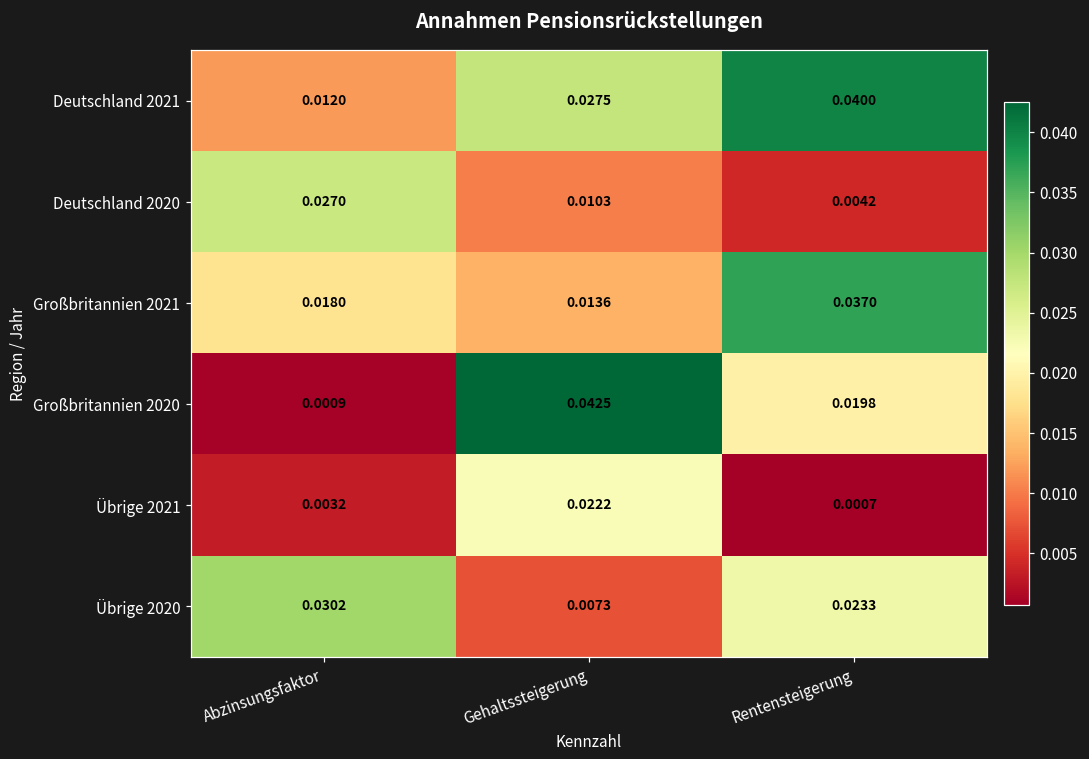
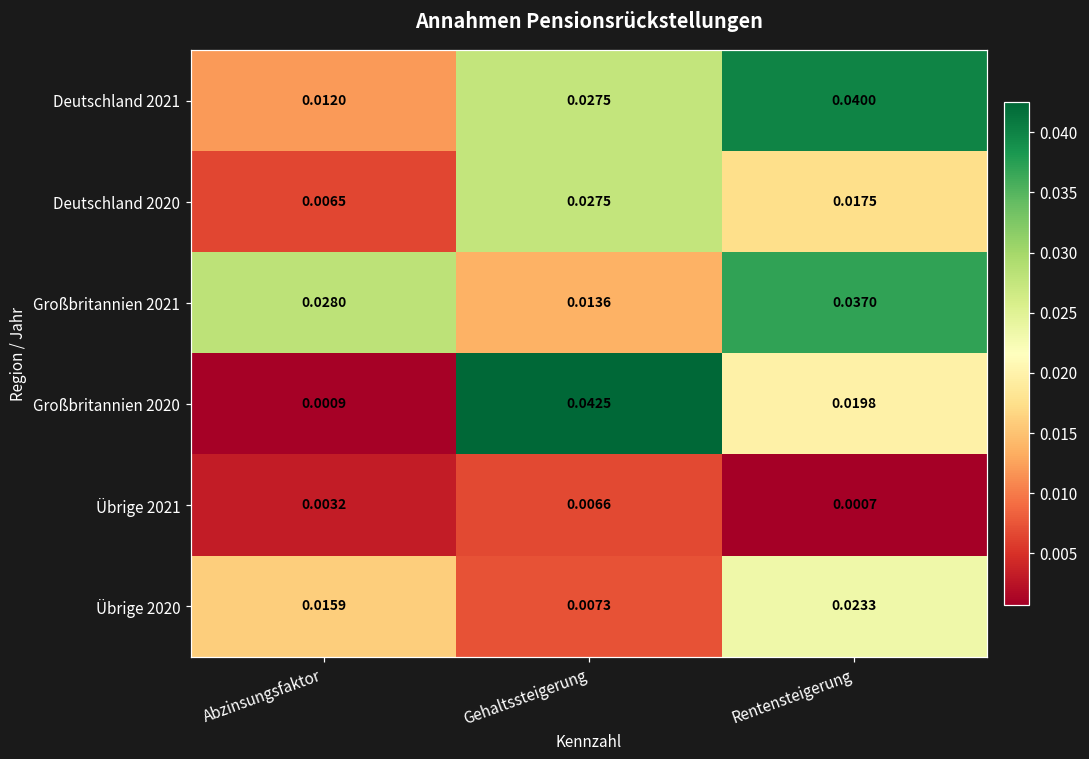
Deutschland 2020, Abzinsungsfaktor: 0.0270 -> 0.0065
Deutschland 2020, Gehaltssteigerung: 0.0103 -> 0.0275
Deutschland 2020, Rentensteigerung: 0.0042 -> 0.0175
Großbritannien 2021, Abzinsungsfaktor: 0.0180 -> 0.0280
Übrige 2021, Gehaltssteigerung: 0.0222 -> 0.0066
Übrige 2020, Abzinsungsfaktor: 0.0302 -> 0.0159
